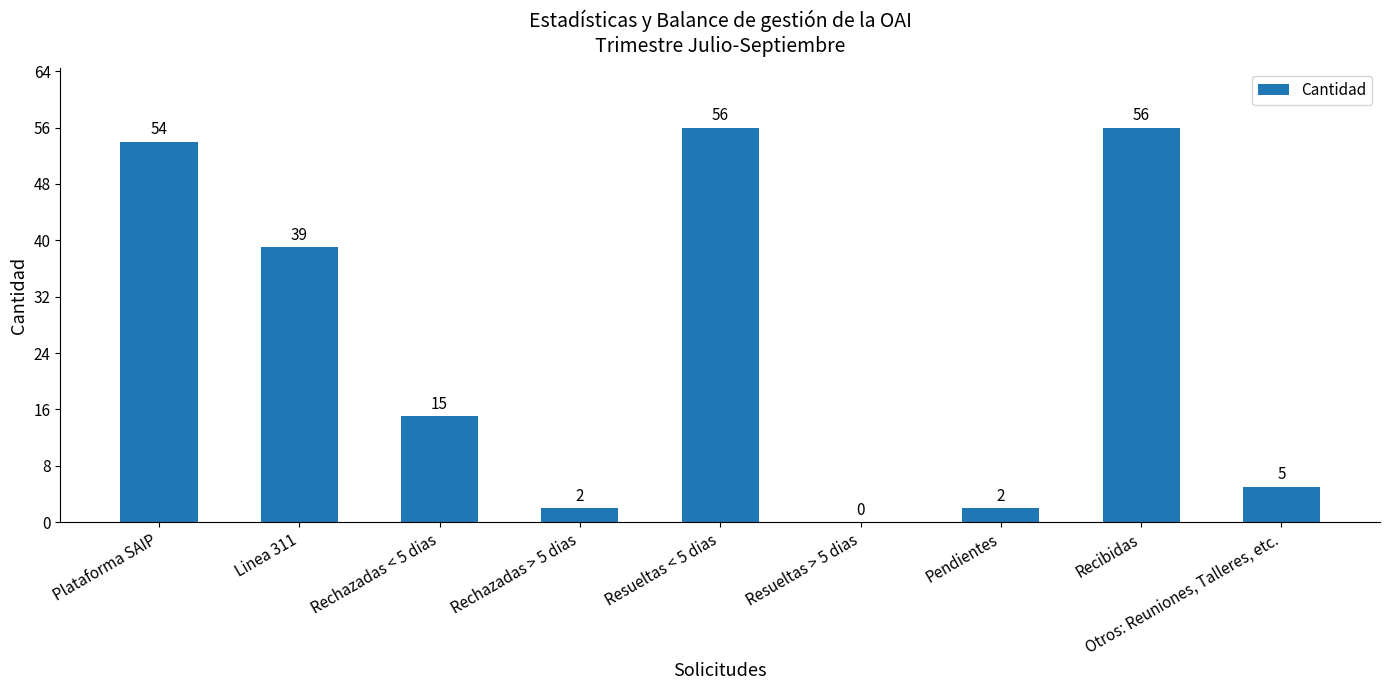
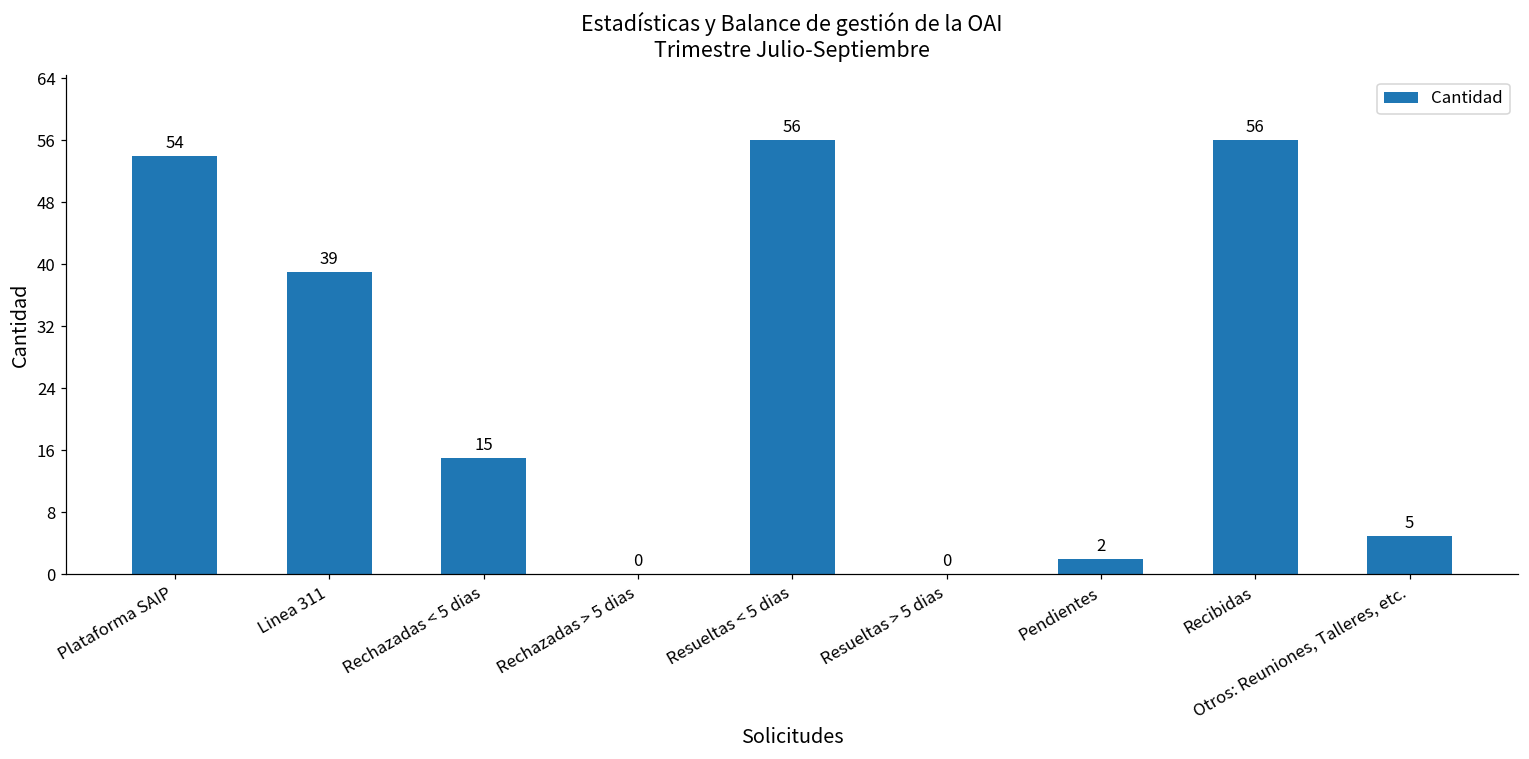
Rechazadas > 5 dias: 2 -> 0
